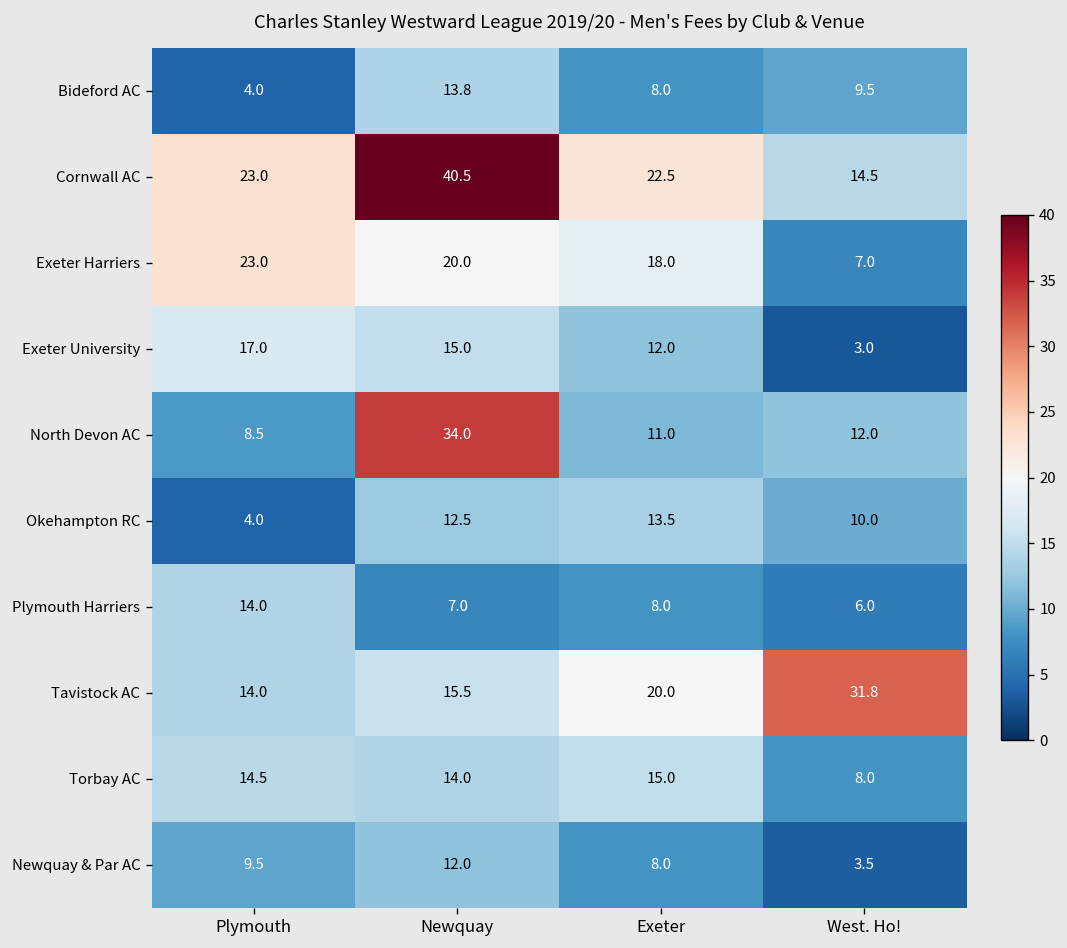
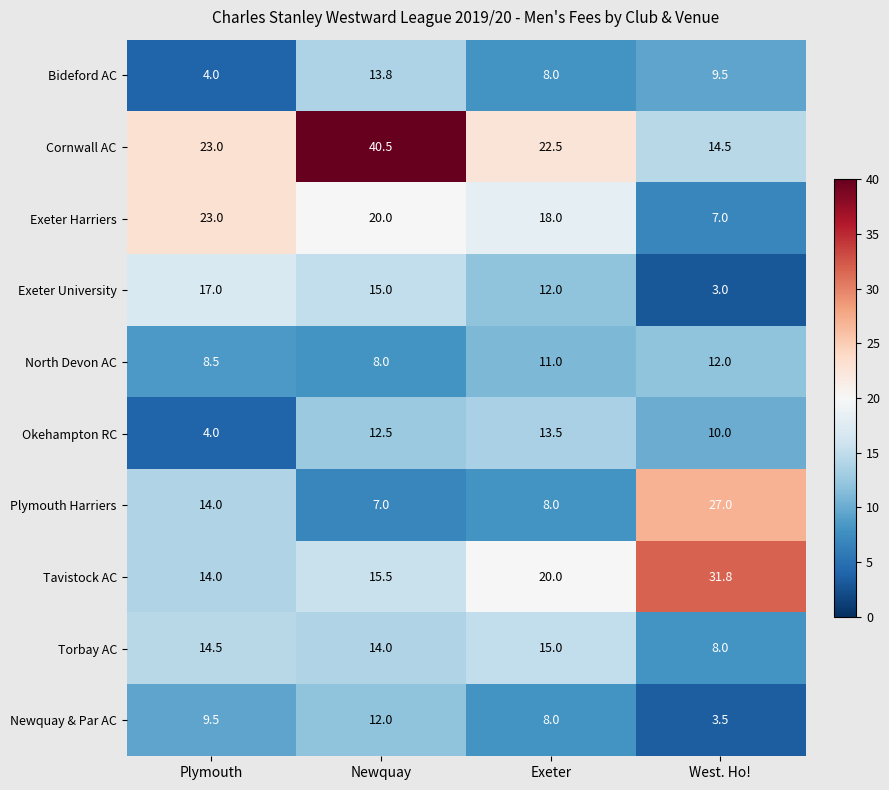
North Devon AC, Newquay: 34.0 -> 8.0
Plymouth Harriers, West. Ho!: 6.0 -> 27.0
